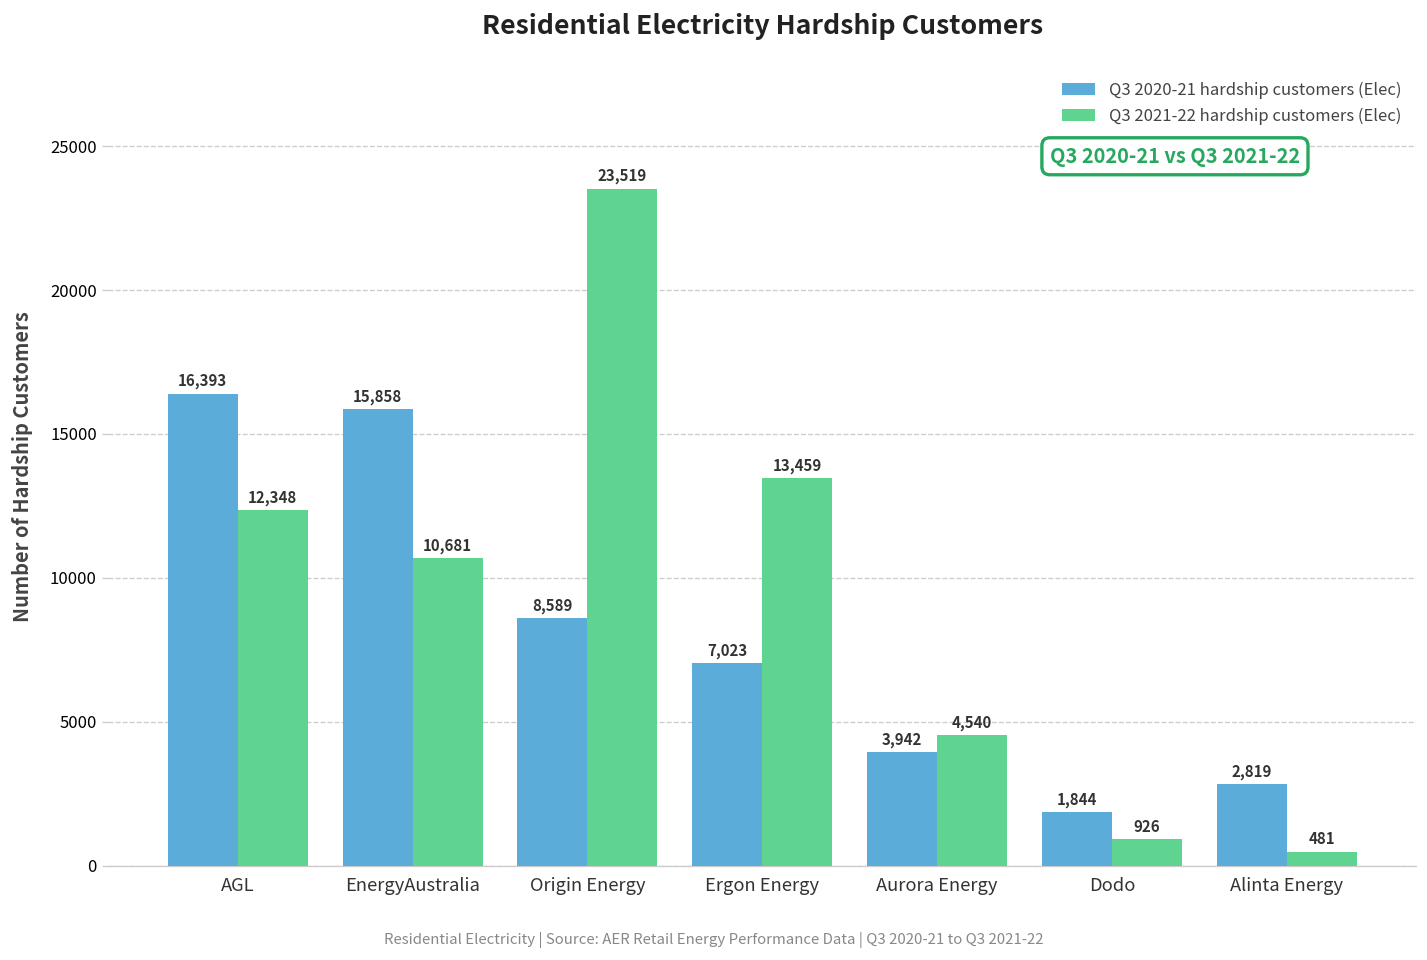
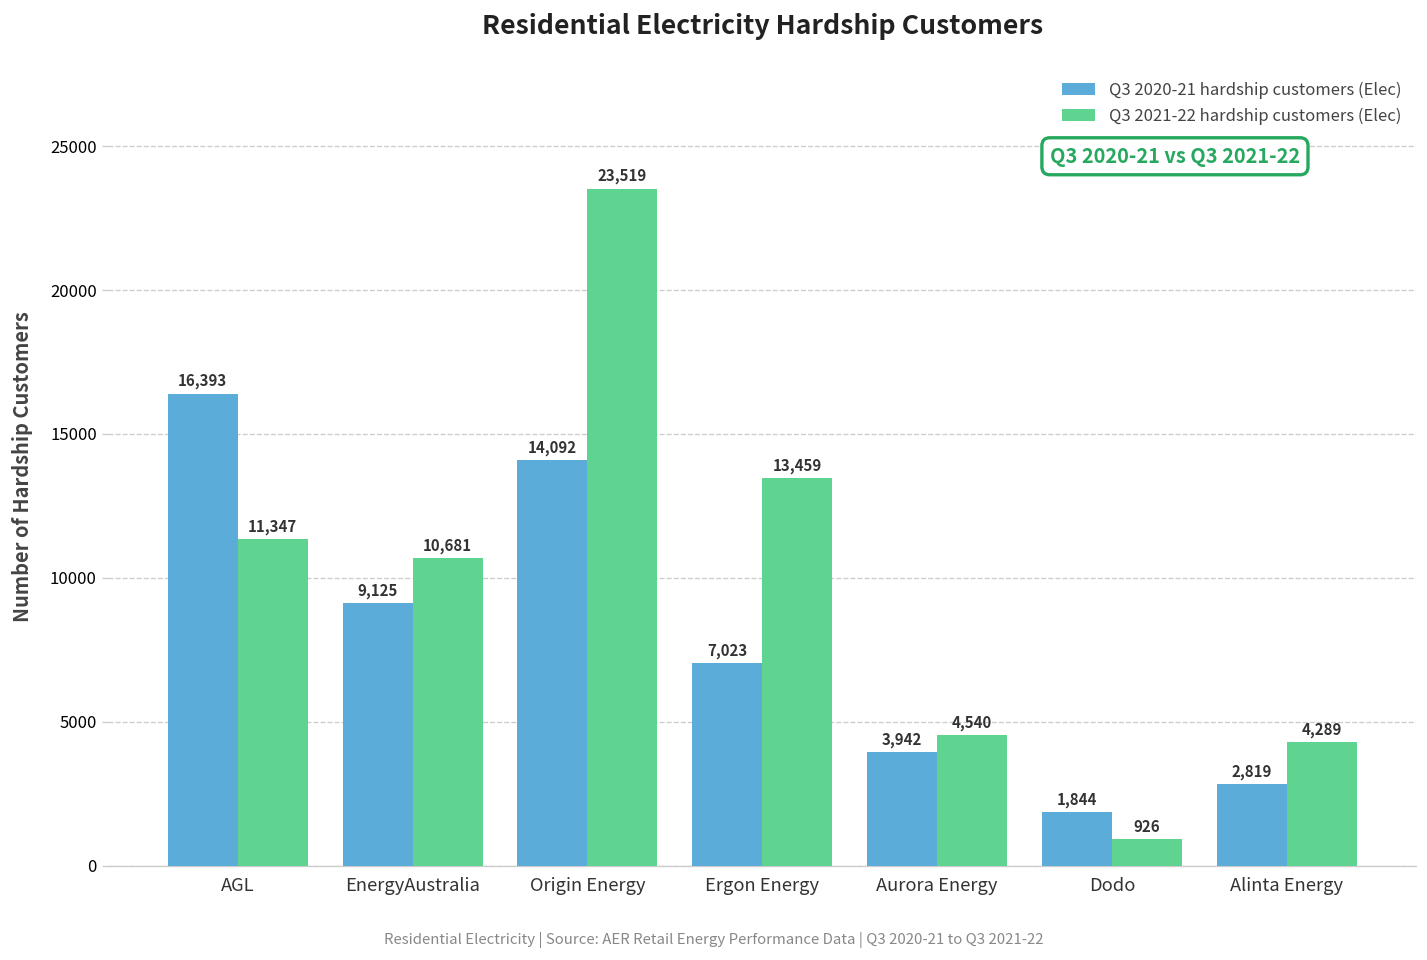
Q3 2021-22 hardship customers (Elec), AGL: 12,348 -> 11,347
Q3 2020-21 hardship customers (Elec), EnergyAustralia: 15,858 -> 9,125
Q3 2020-21 hardship customers (Elec), Origin Energy: 8,589 -> 14,092
Q3 2021-22 hardship customers (Elec), Alinta Energy: 481 -> 4,289
